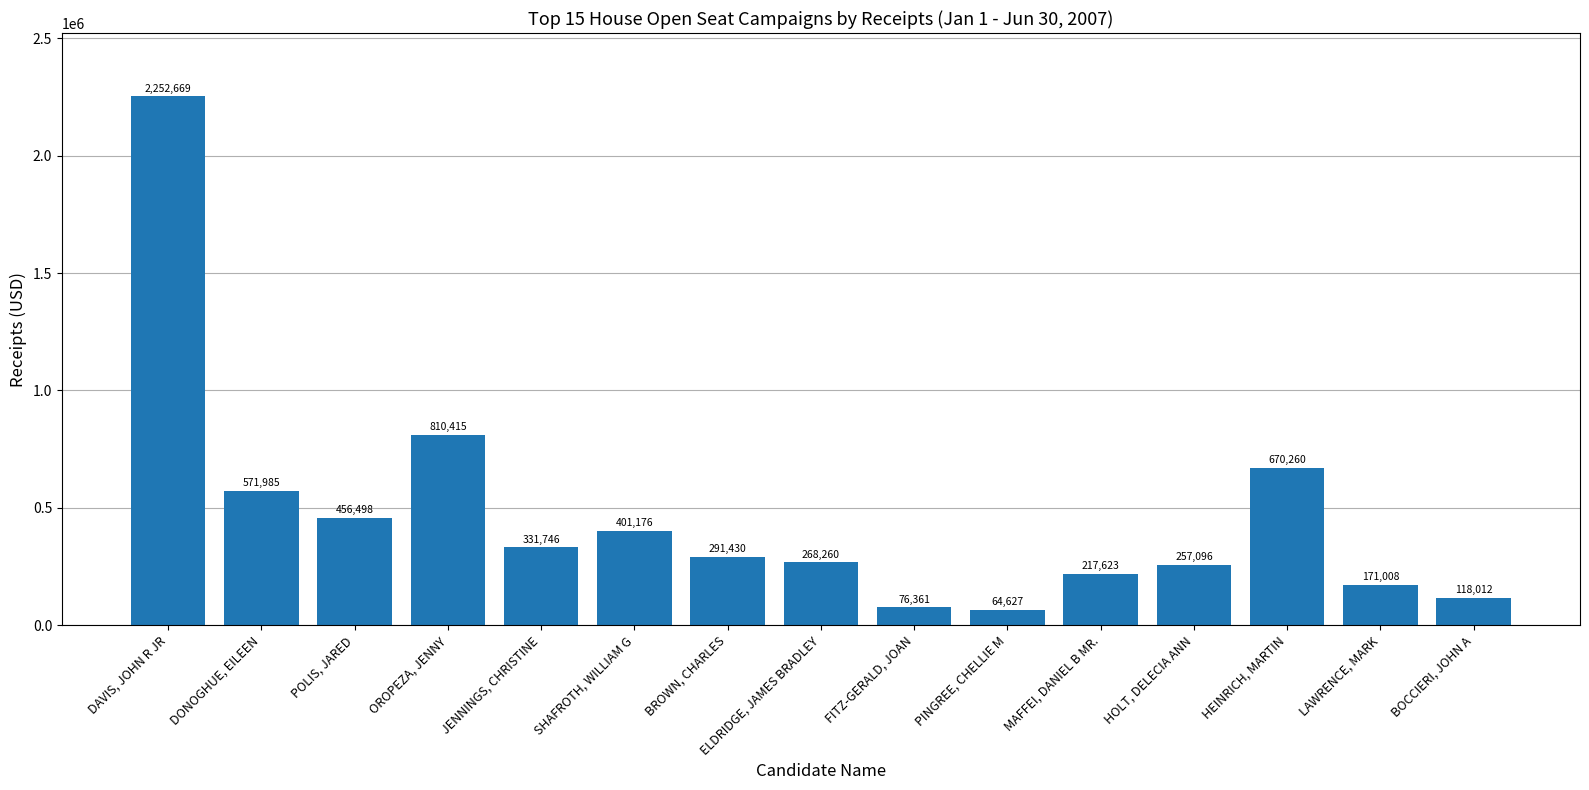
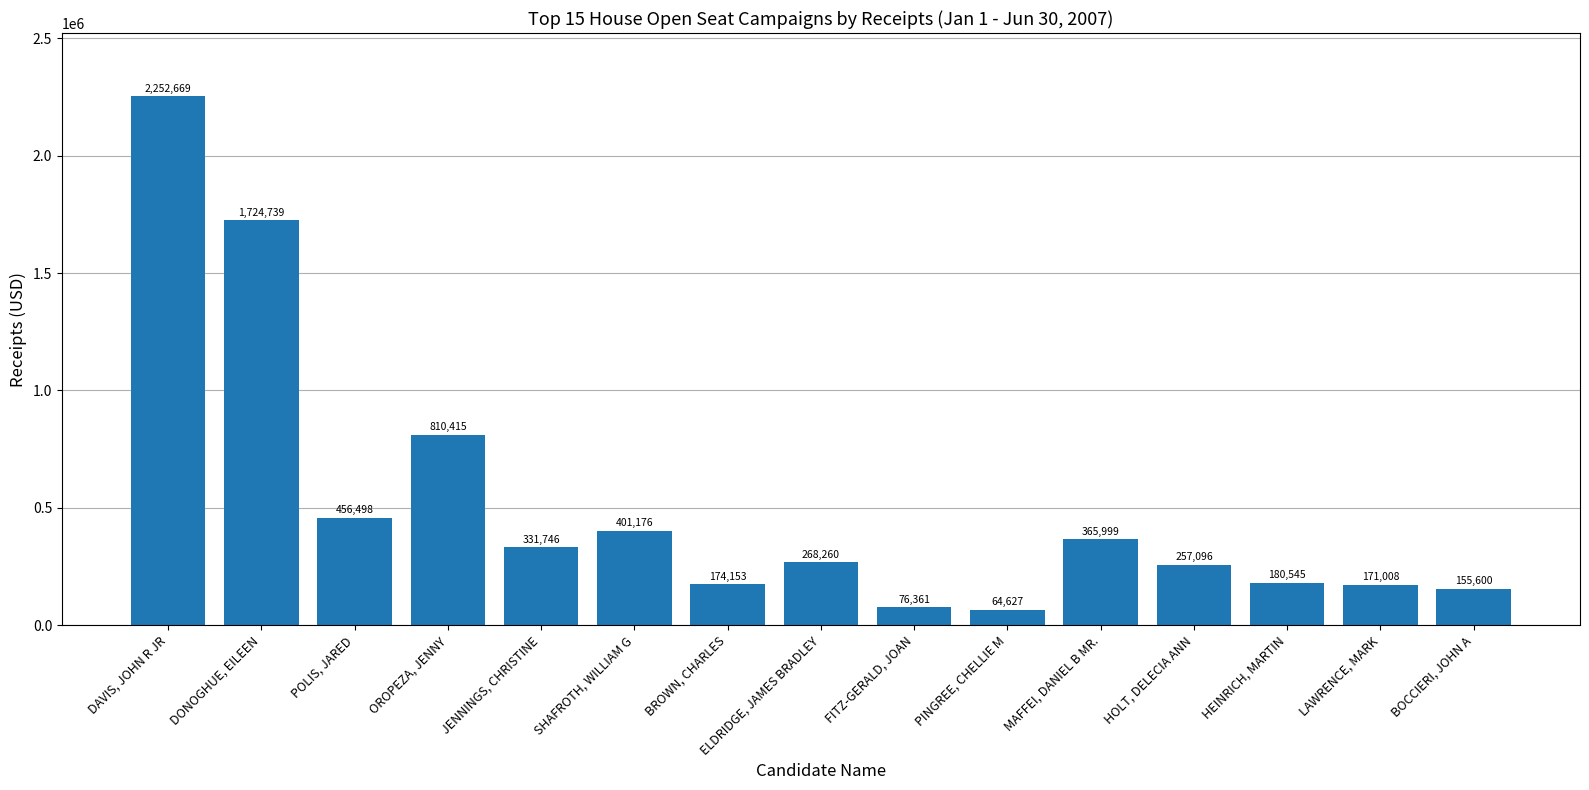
DONOGHUE, EILEEN: 571,985 -> 1,724,739
BROWN, CHARLES: 291,430 -> 174,153
MAFFEI, DANIEL B MR.: 217,623 -> 365,999
HEINRICH, MARTIN: 670,260 -> 180,545
BOCCIERI, JOHN A: 118,012 -> 155,600
